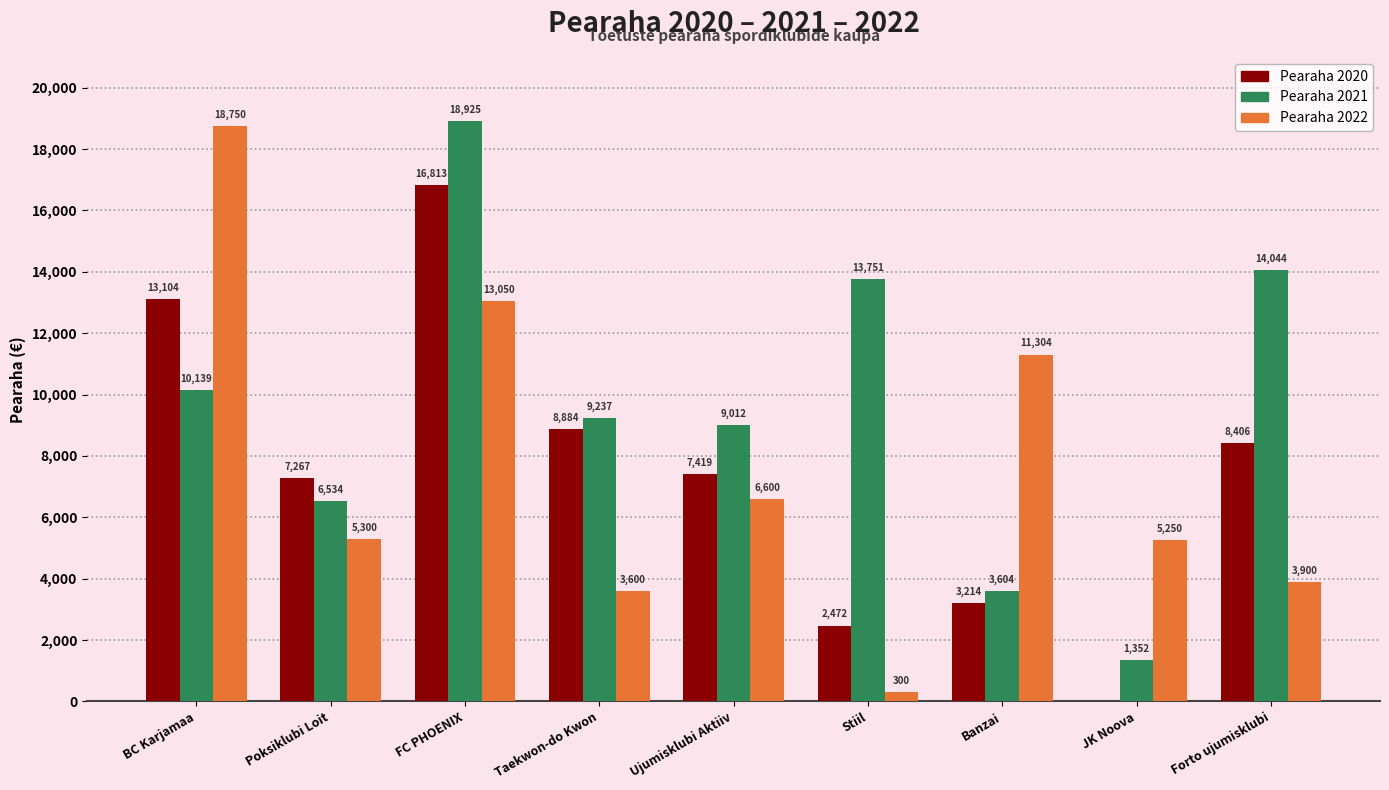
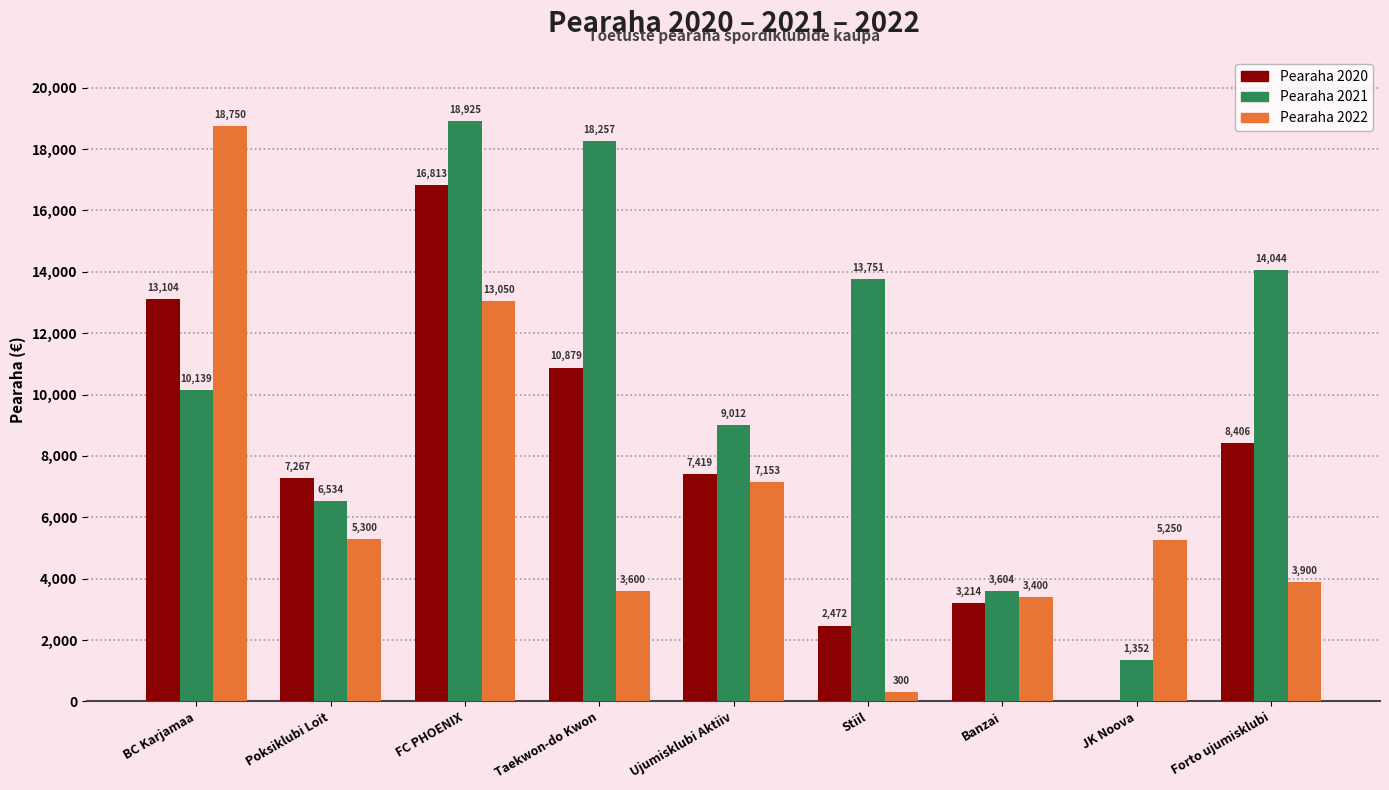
Pearaha 2020, Taekwon-do Kwon: 8,884 -> 10,879
Pearaha 2021, Taekwon-do Kwon: 9,237 -> 18,257
Pearaha 2022, Ujumisklubi Aktiiv: 6,600 -> 7,153
Pearaha 2022, Banzai: 11,304 -> 3,400
